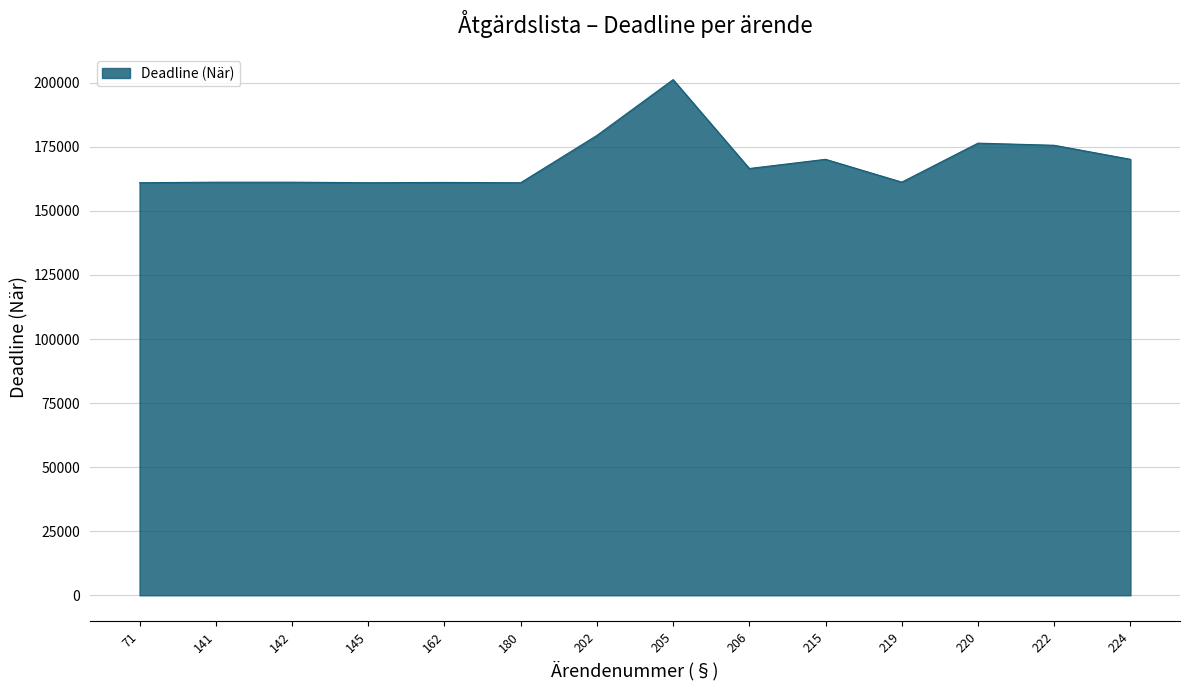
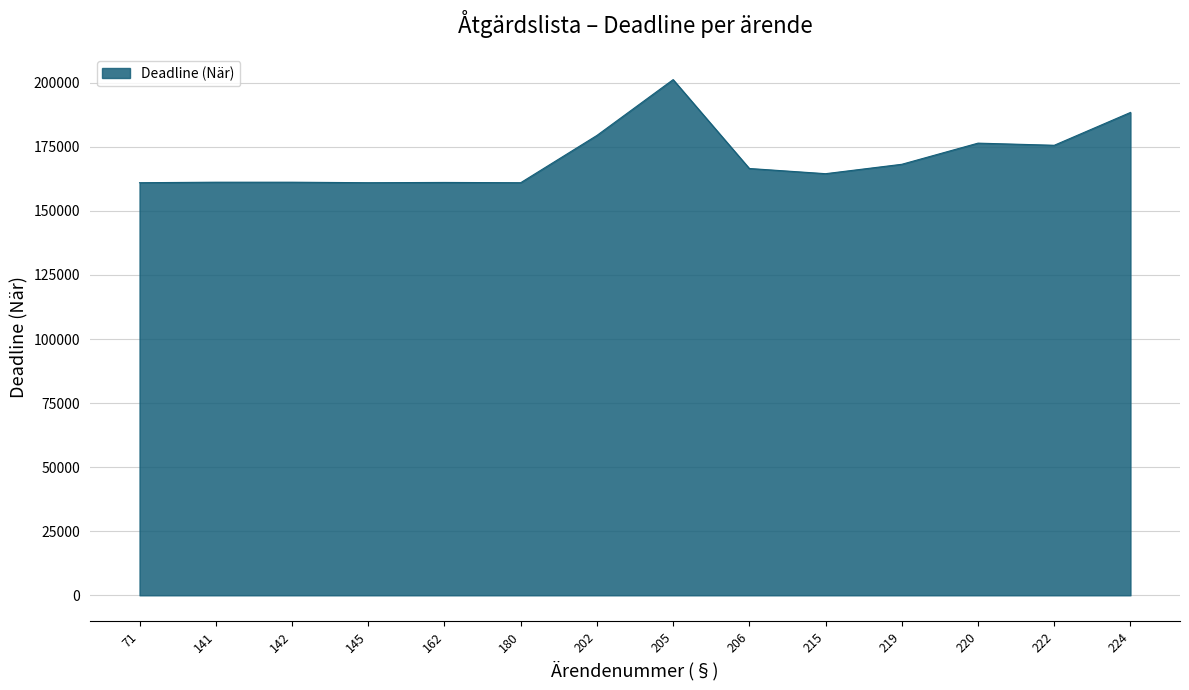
215: 170000 -> 165000
219: 161000 -> 168000
224: 170000 -> 188000
